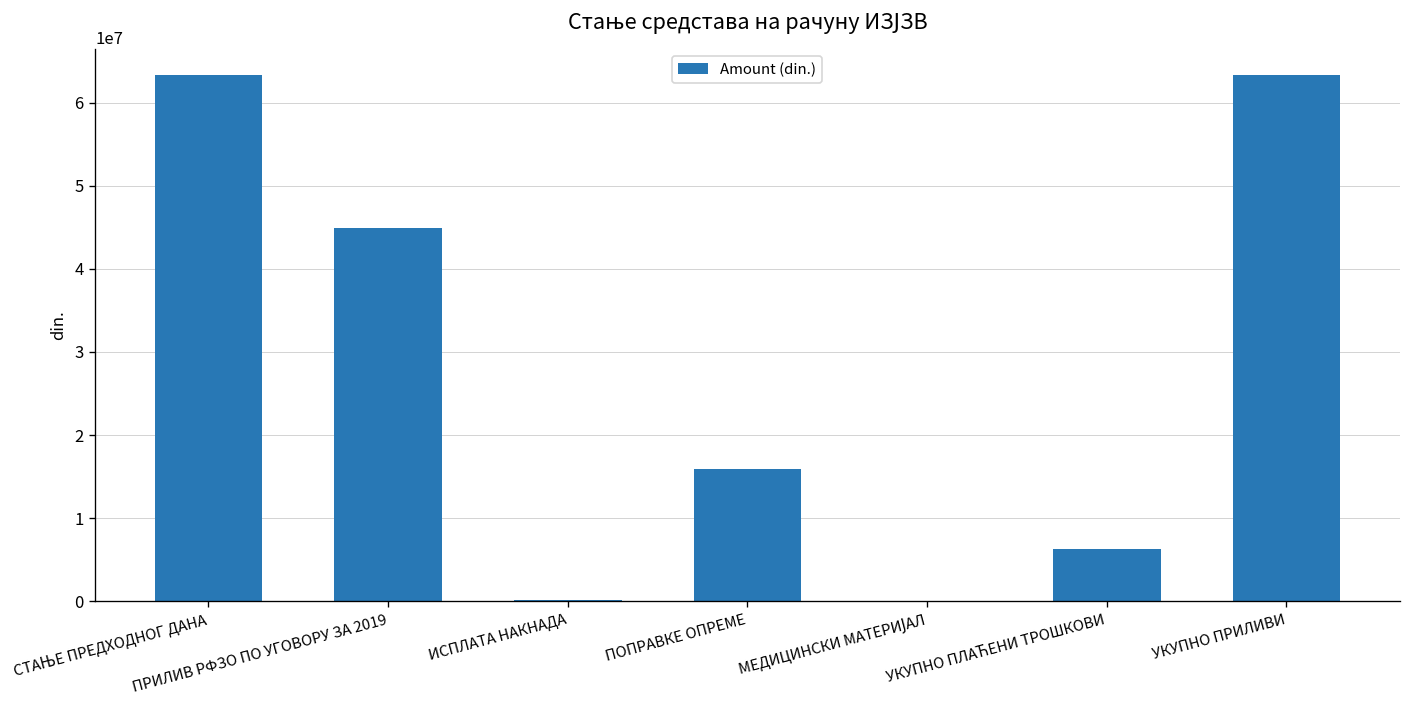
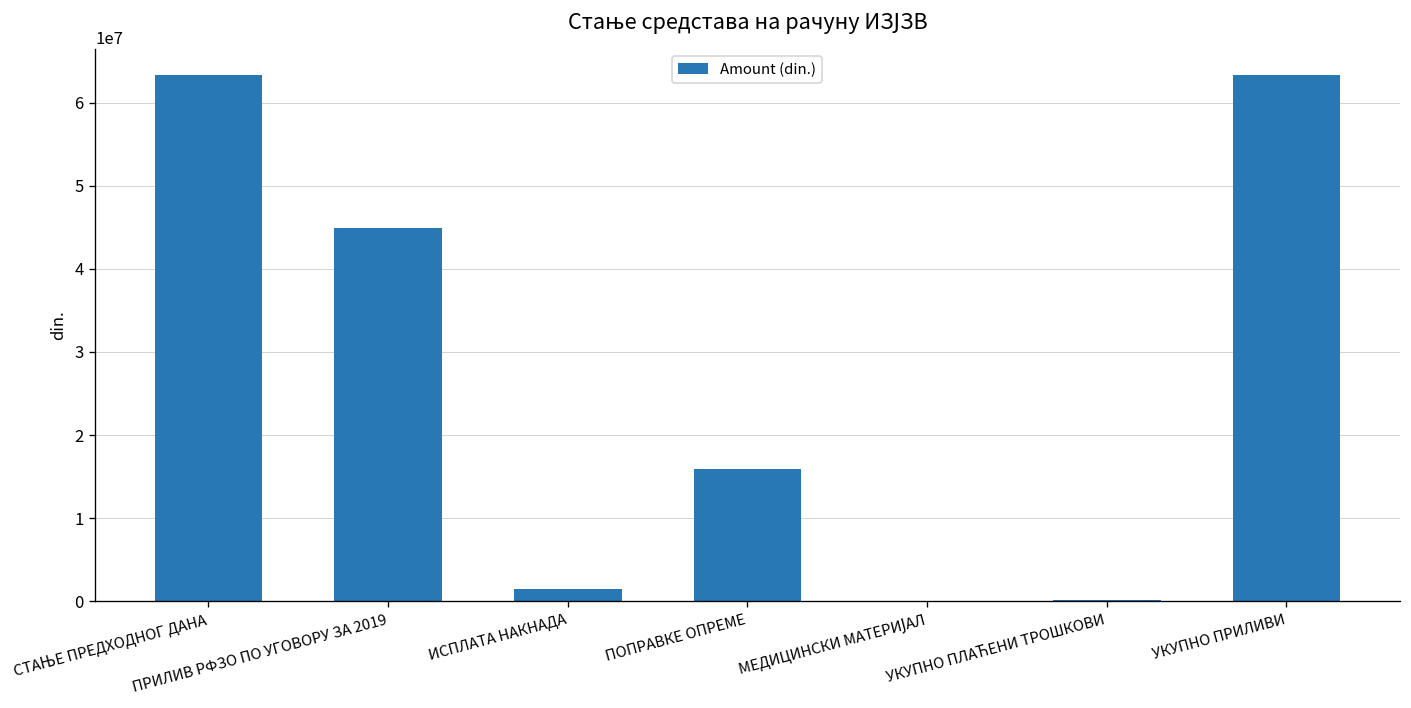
ИСПЛАТА НАКНАДА: 0 -> 2000000
УКУПНО ПЛАЋЕНИ ТРОШКОВИ: 6000000 -> 0
